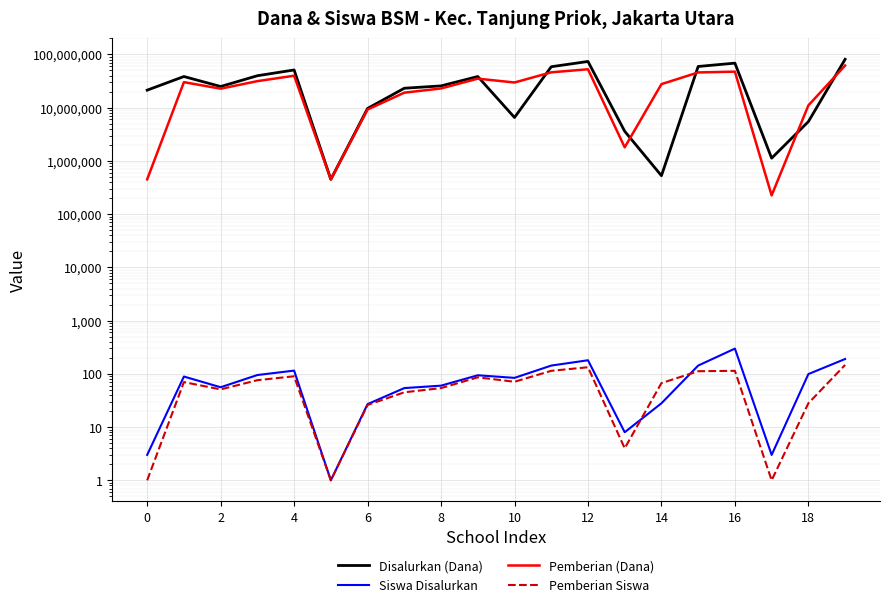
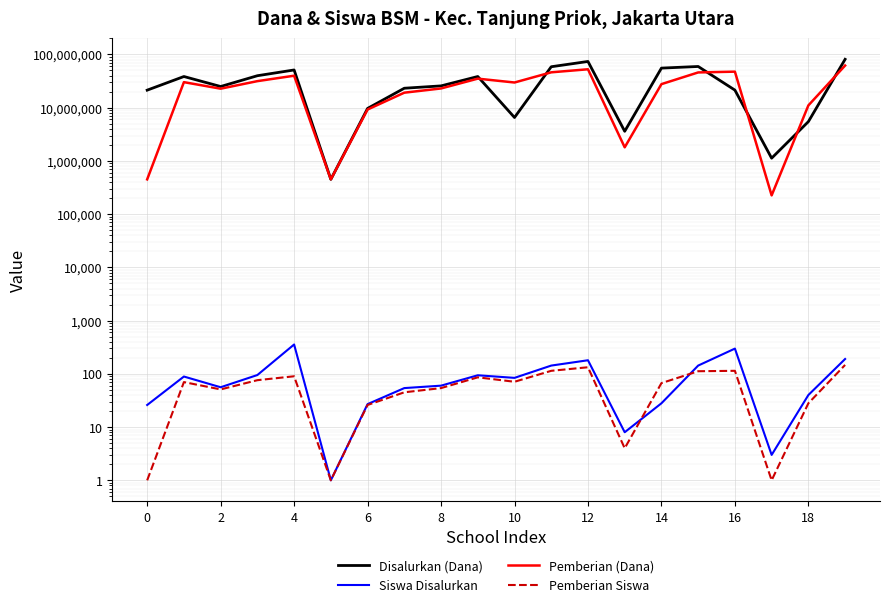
Siswa Disalurkan, 0: 3 -> 30
Siswa Disalurkan, 4: 120 -> 400
Disalurkan (Dana), 14: 500,000 -> 60,000,000
Disalurkan (Dana), 16: 70,000,000 -> 21,000,000
Siswa Disalurkan, 18: 100 -> 40
